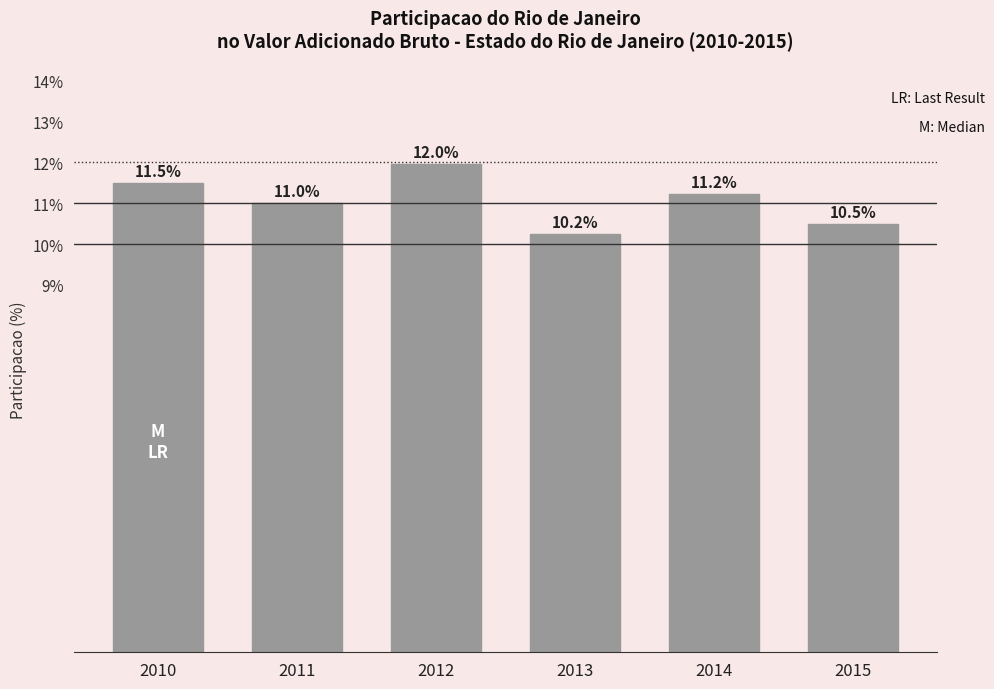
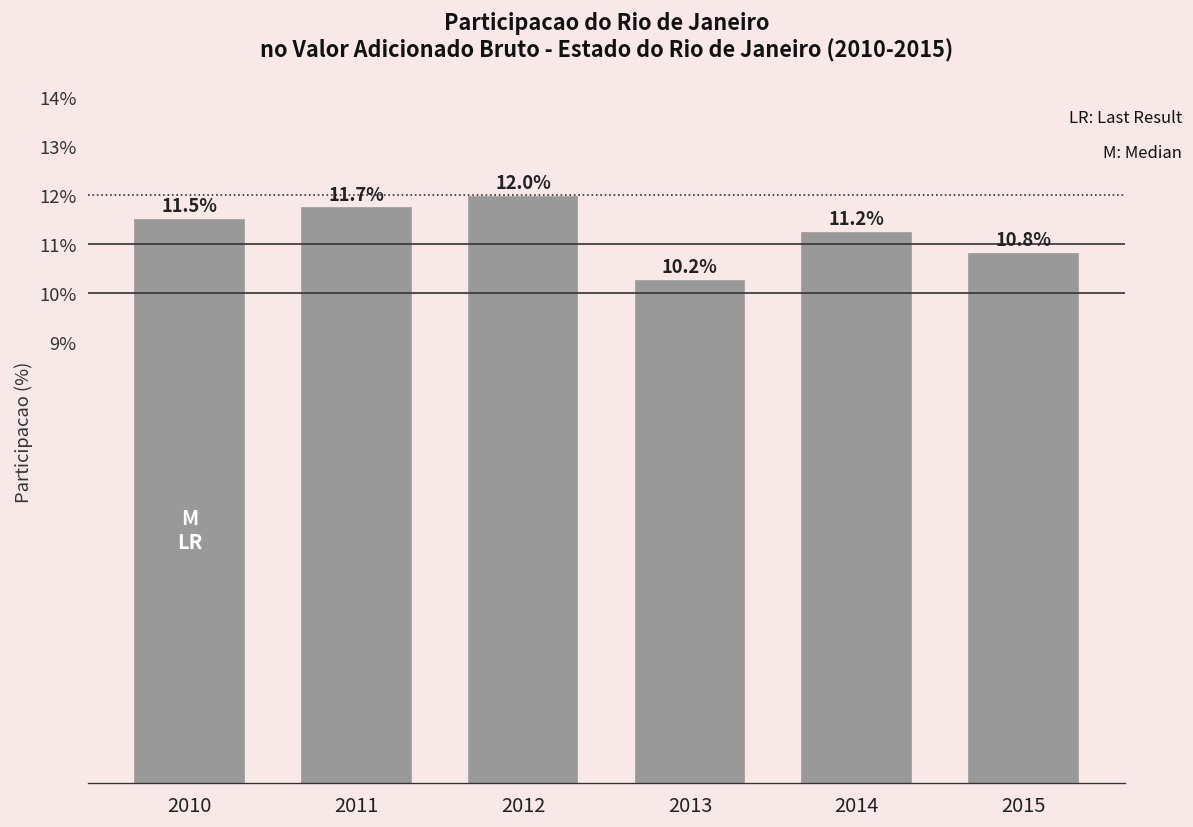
2011: 11.0% -> 11.7%
2015: 10.5% -> 10.8%
